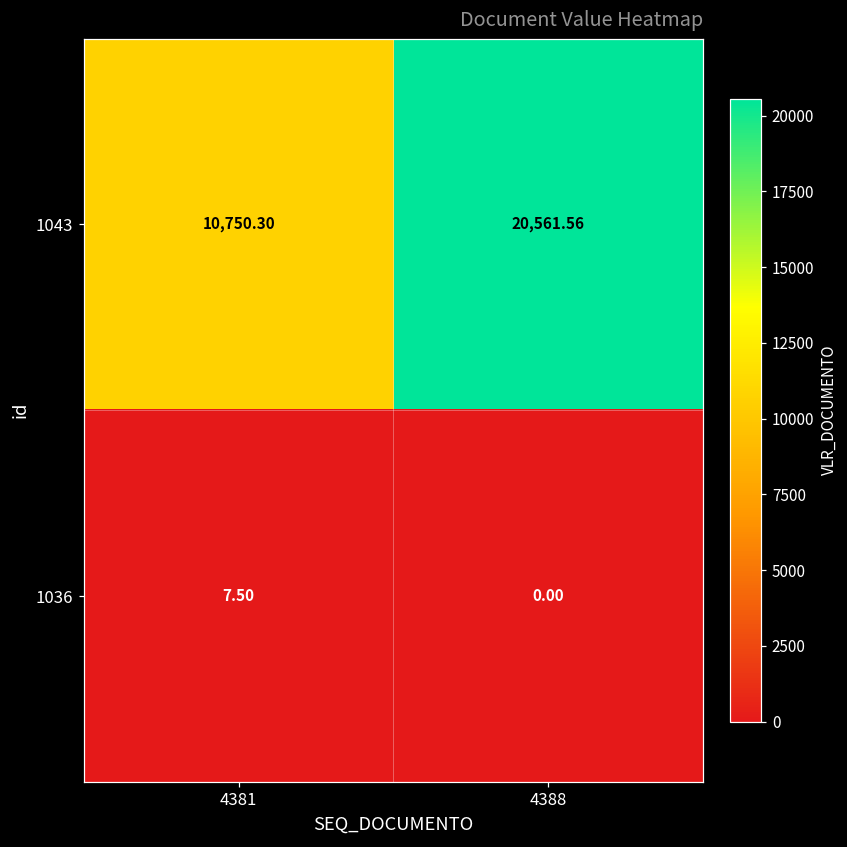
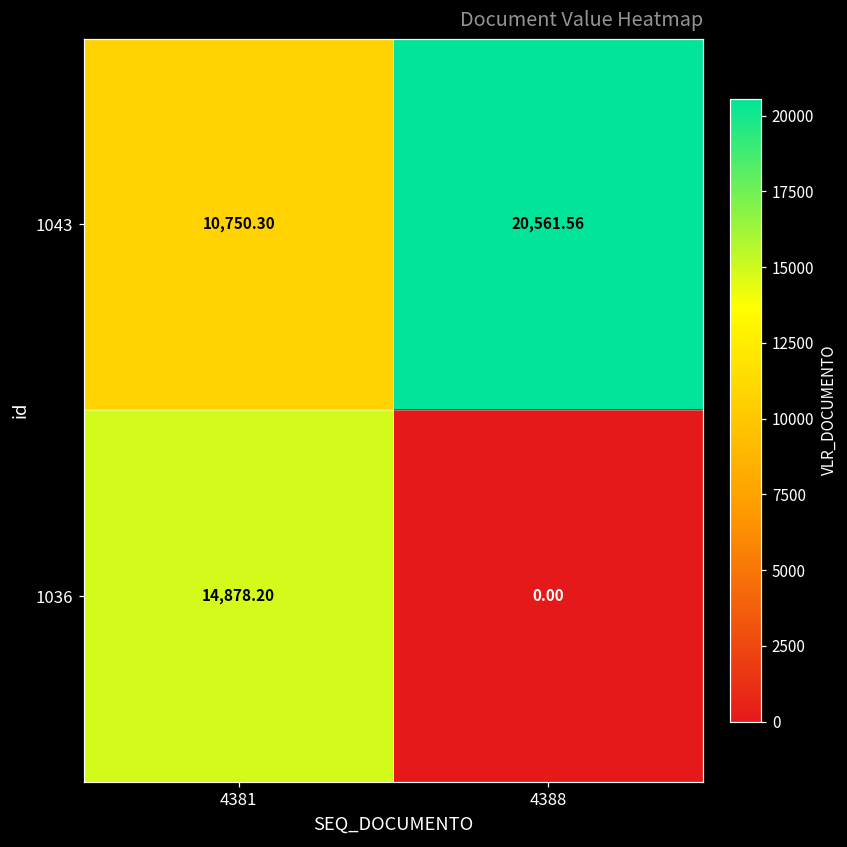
1036, 4381: 7.50 -> 14,878.20
